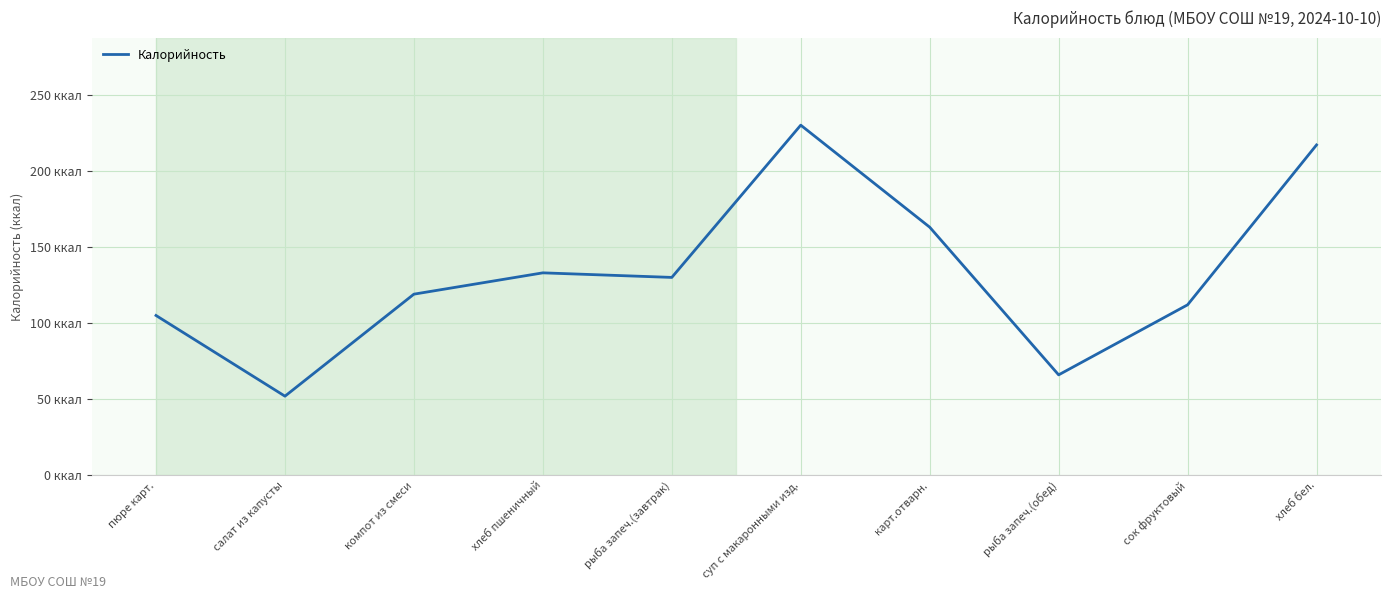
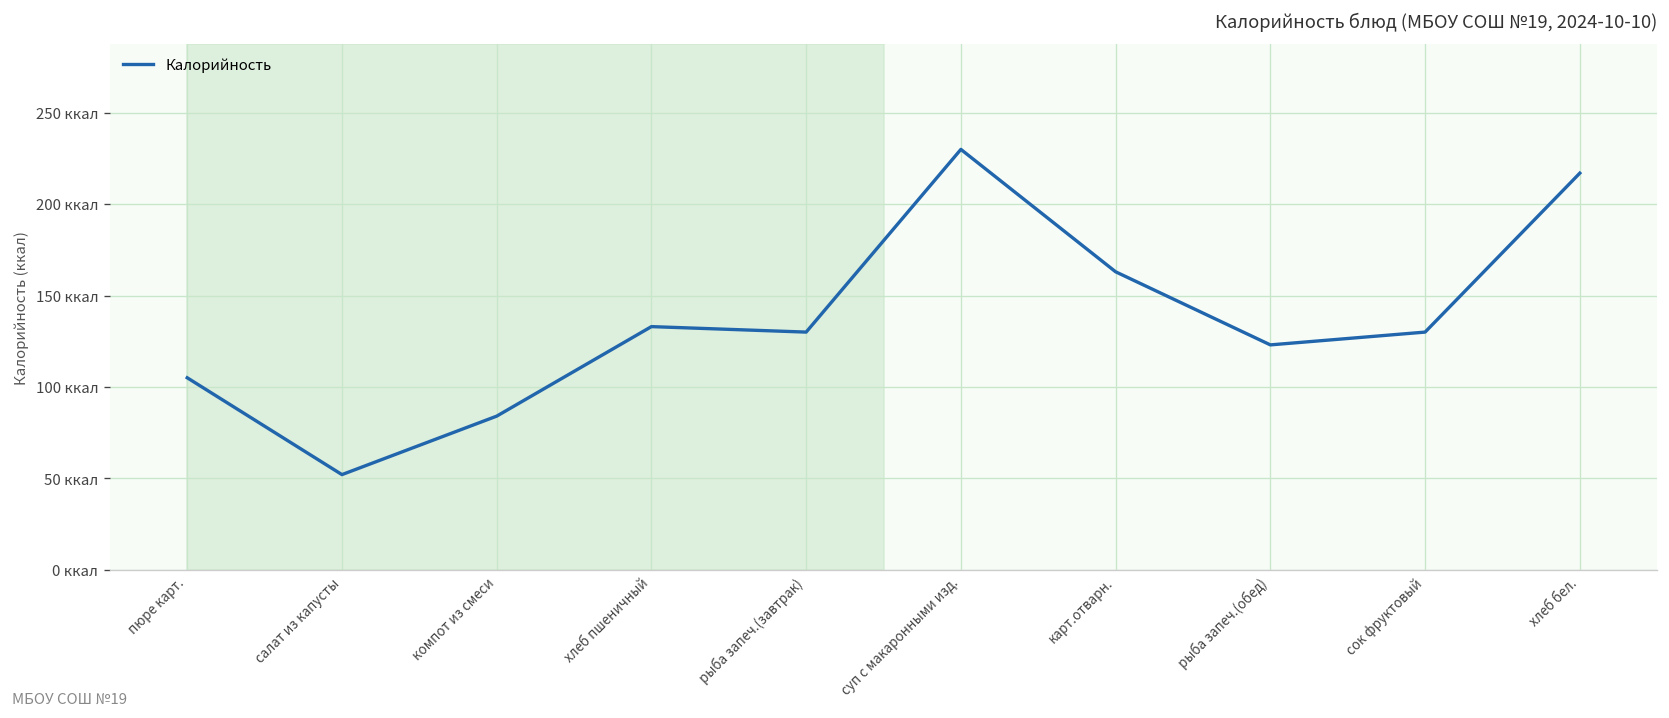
компот из смеси: 119 ккал -> 84 ккал
рыба запеч.(обед): 66 ккал -> 123 ккал
сок фруктовый: 112 ккал -> 130 ккал
